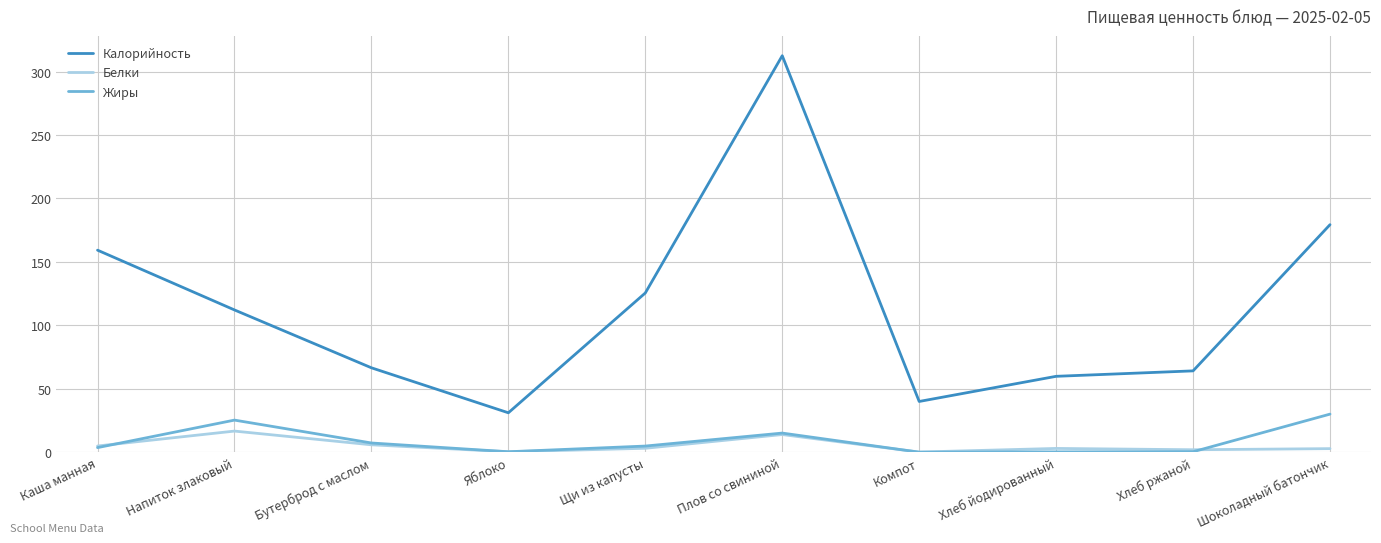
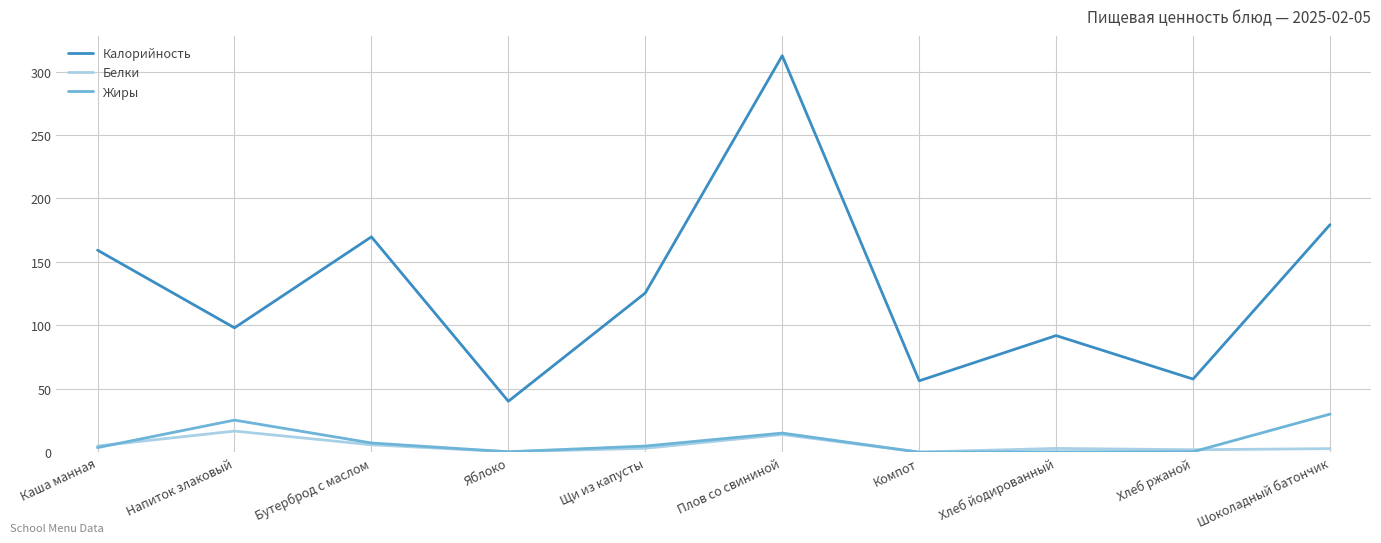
Калорийность, Напиток злаковый: 112 -> 98
Калорийность, Бутерброд с маслом: 67 -> 170
Калорийность, Яблоко: 31 -> 40
Калорийность, Компот: 40 -> 56
Калорийность, Хлеб йодированный: 60 -> 92
Калорийность, Хлеб ржаной: 64 -> 58
